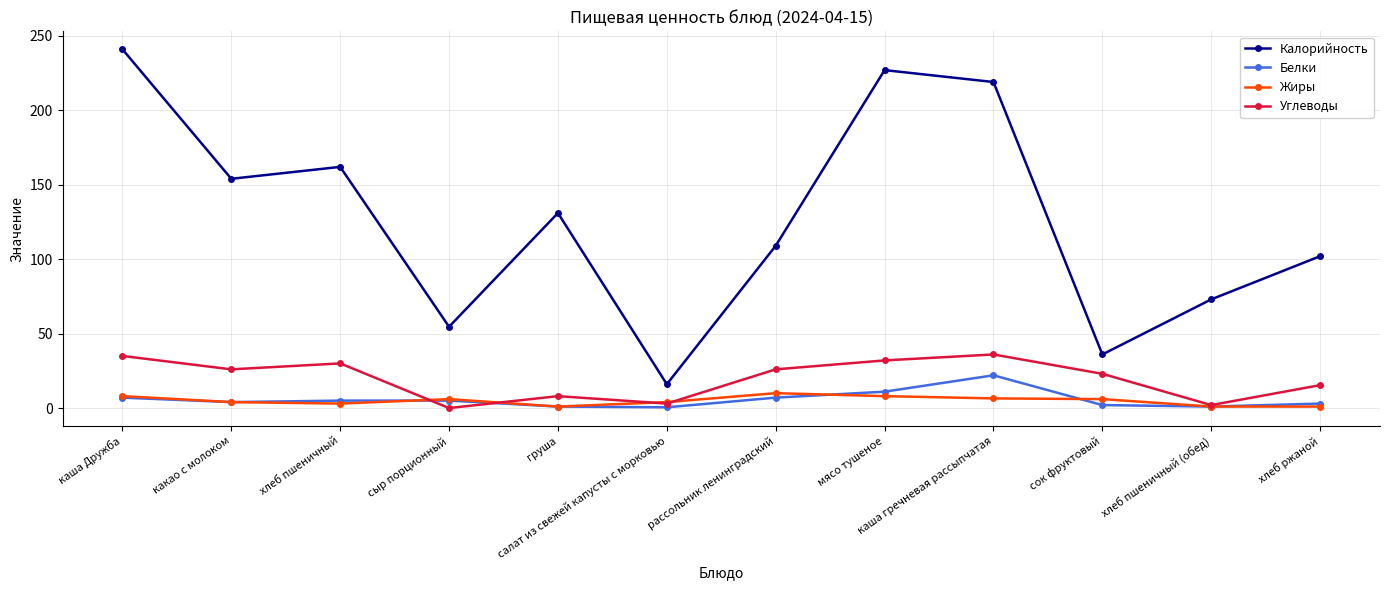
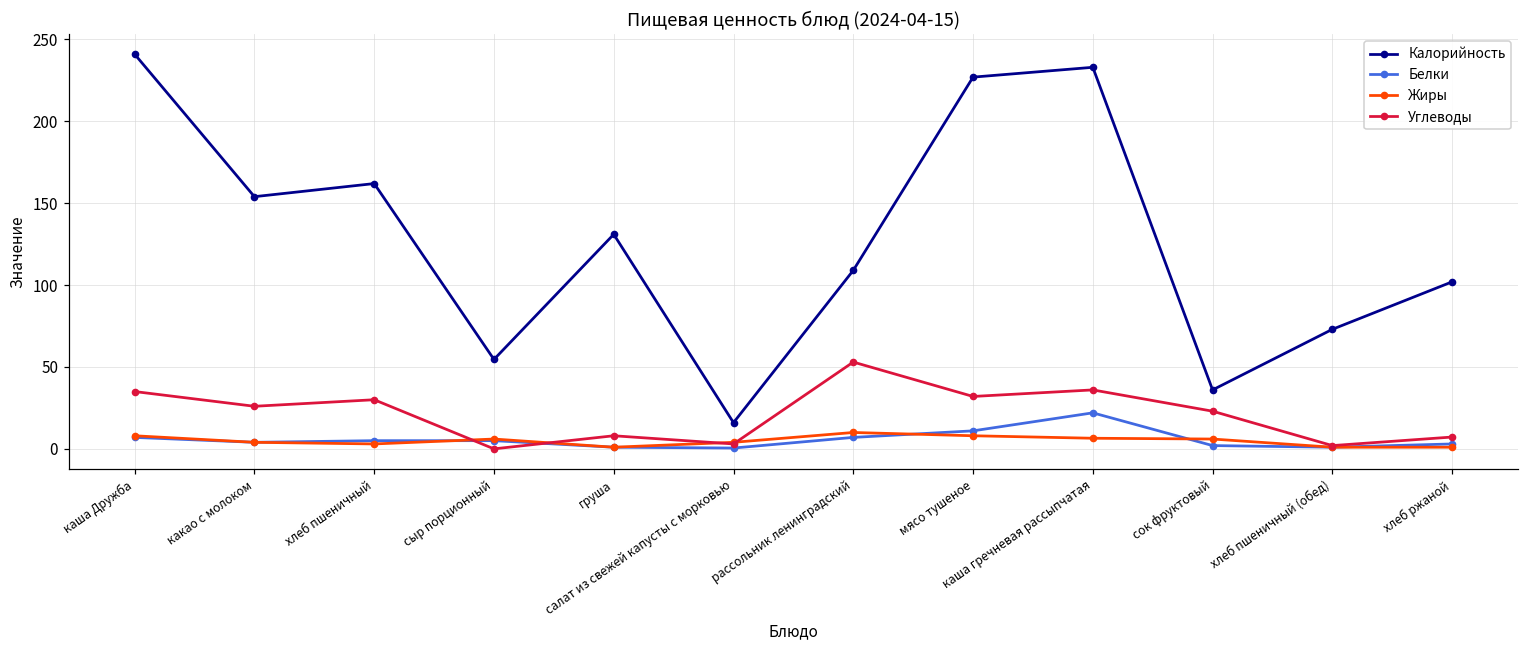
Углеводы, рассольник ленинградский: 26 -> 53
Калорийность, каша гречневая рассыпчатая: 219 -> 233
Углеводы, хлеб ржаной: 15 -> 7
